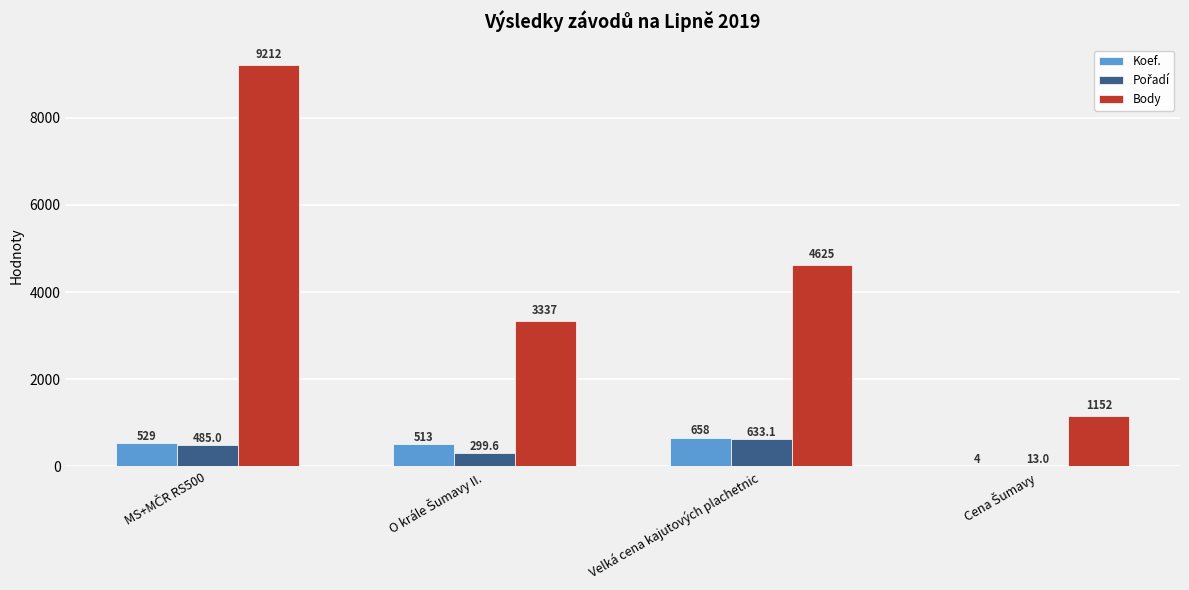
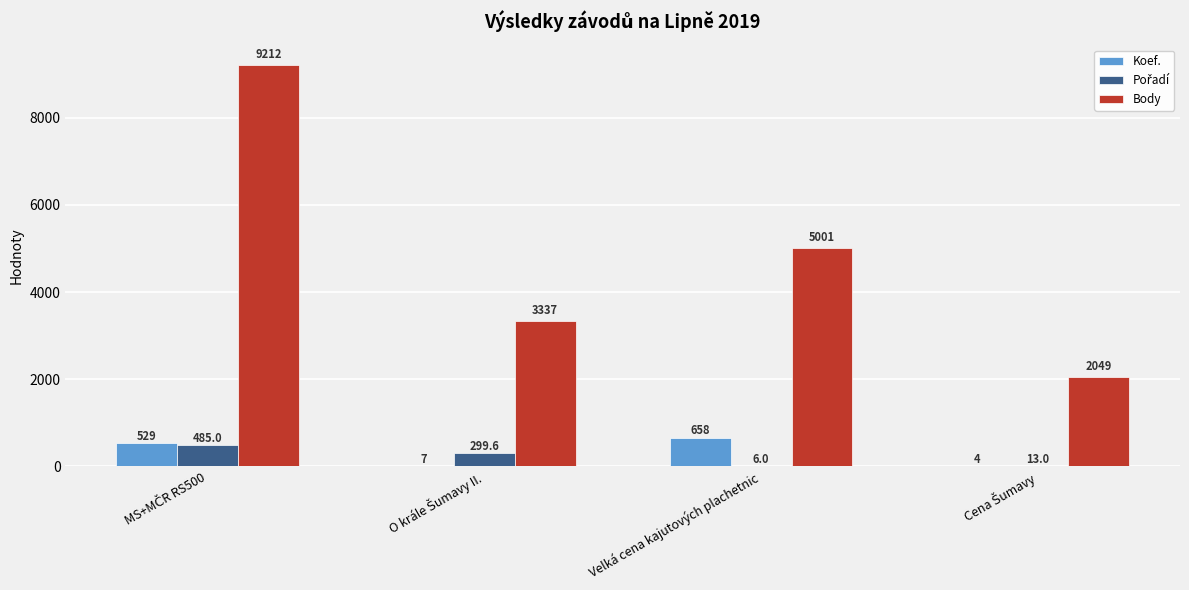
Koef., O krále Šumavy II.: 513 -> 7
Pořadí, Velká cena kajutových plachetnic: 633.1 -> 6.0
Body, Velká cena kajutových plachetnic: 4625 -> 5001
Body, Cena Šumavy: 1152 -> 2049
